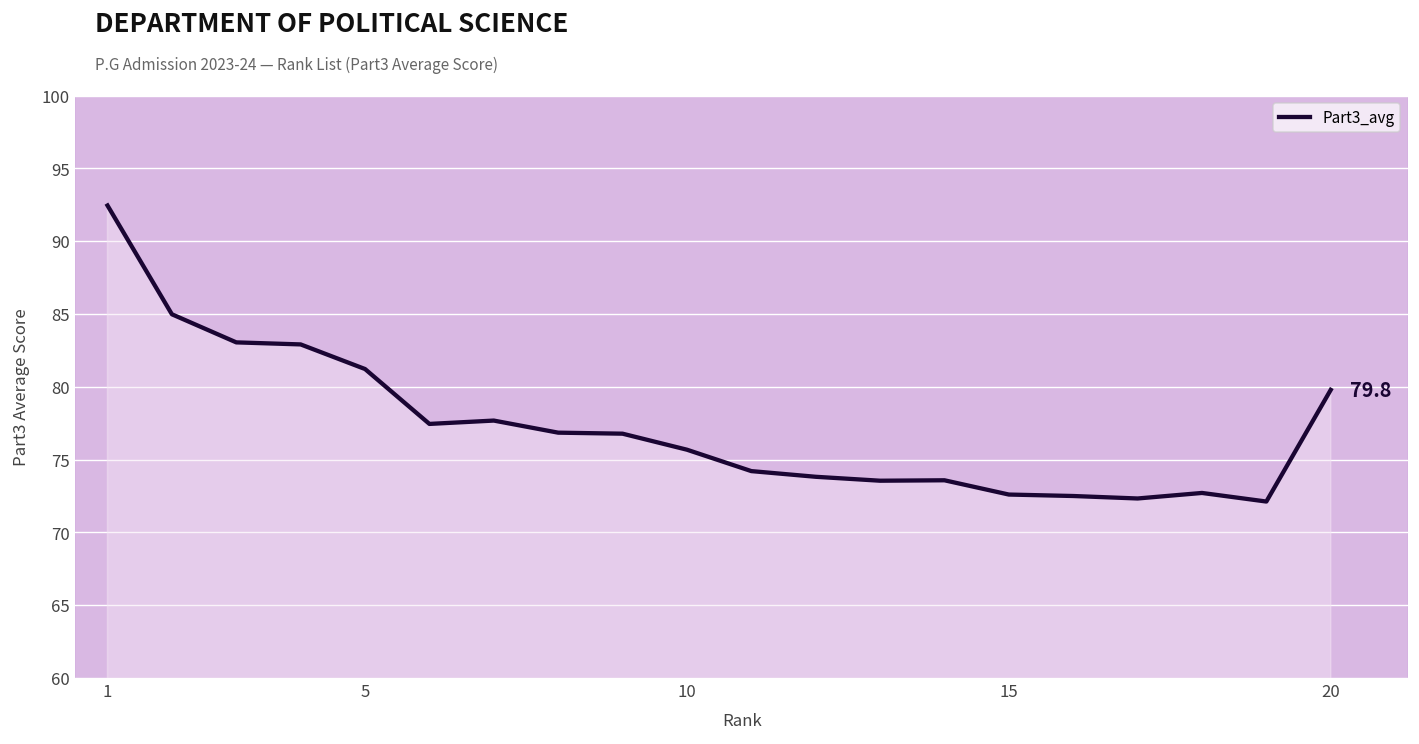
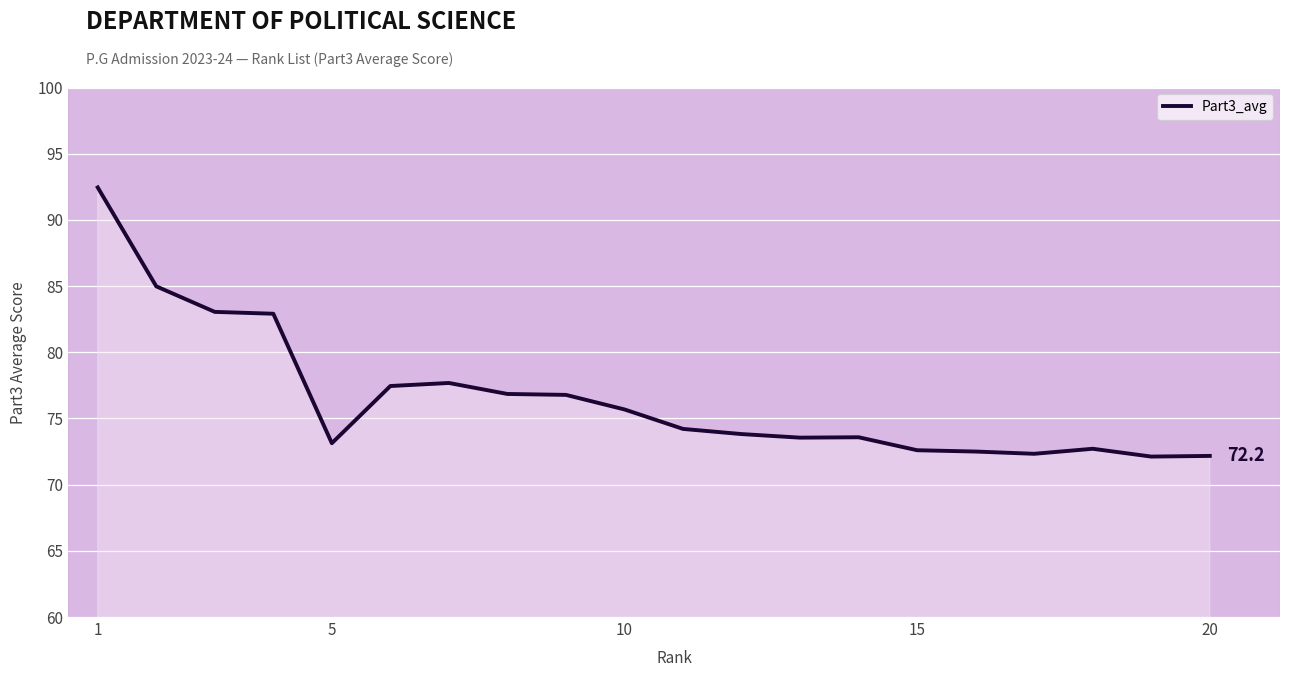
5: 81.2 -> 73.1
20: 79.8 -> 72.2
